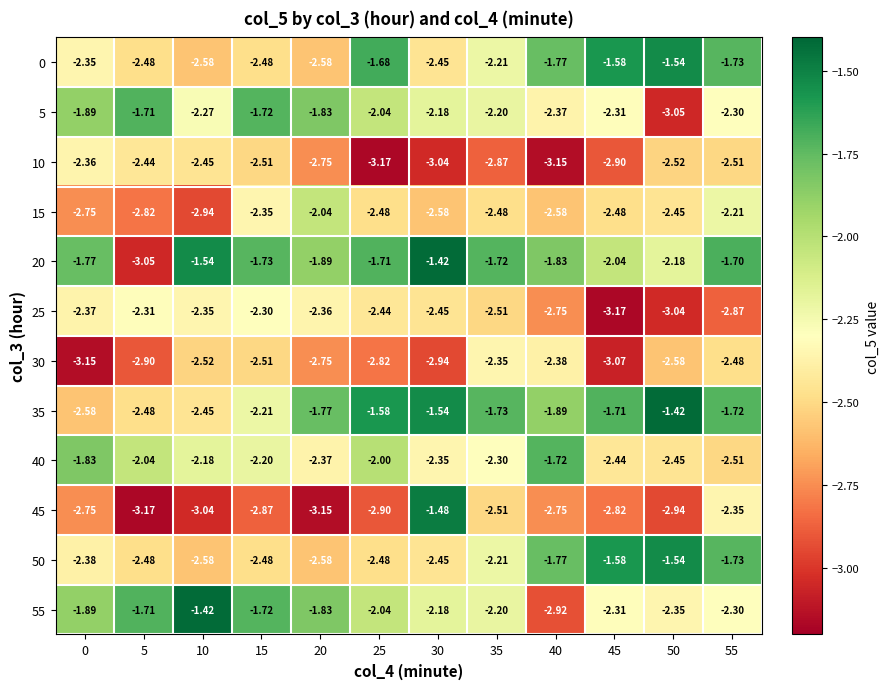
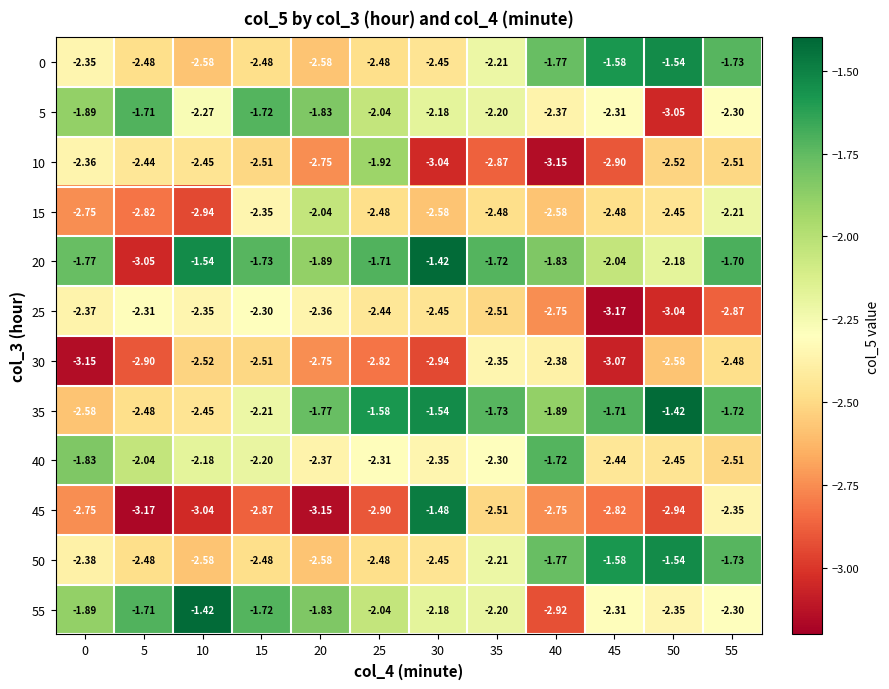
0, 25: -1.68 -> -2.48
10, 25: -3.17 -> -1.92
40, 25: -2.00 -> -2.31
